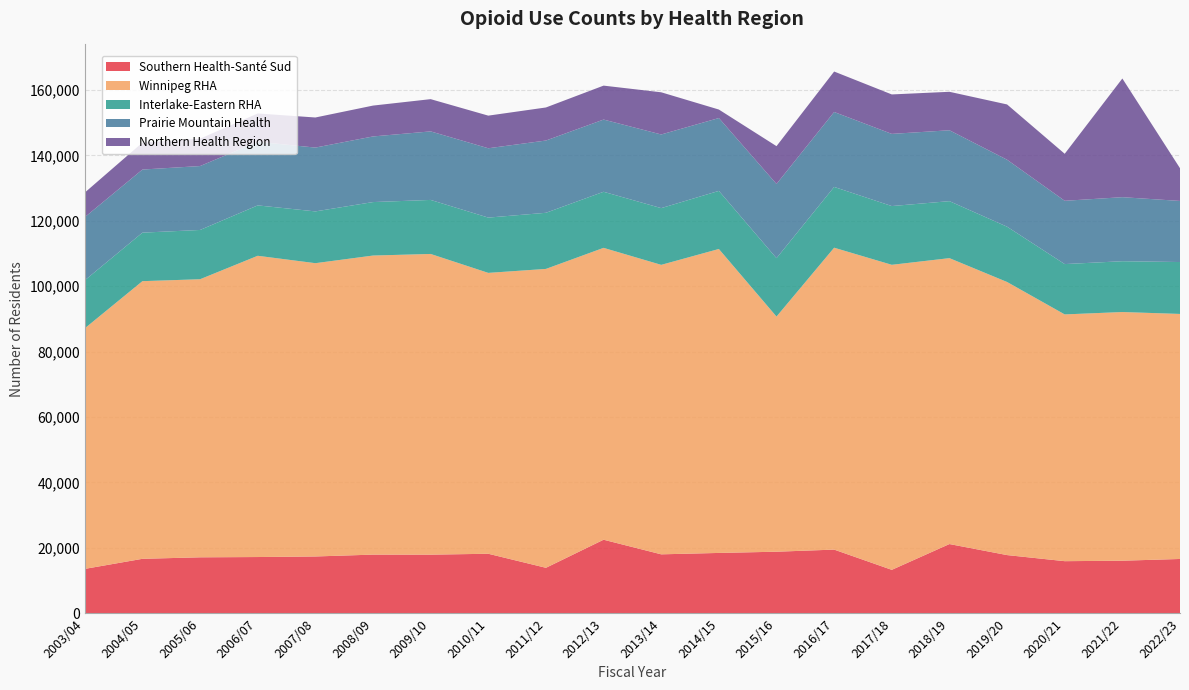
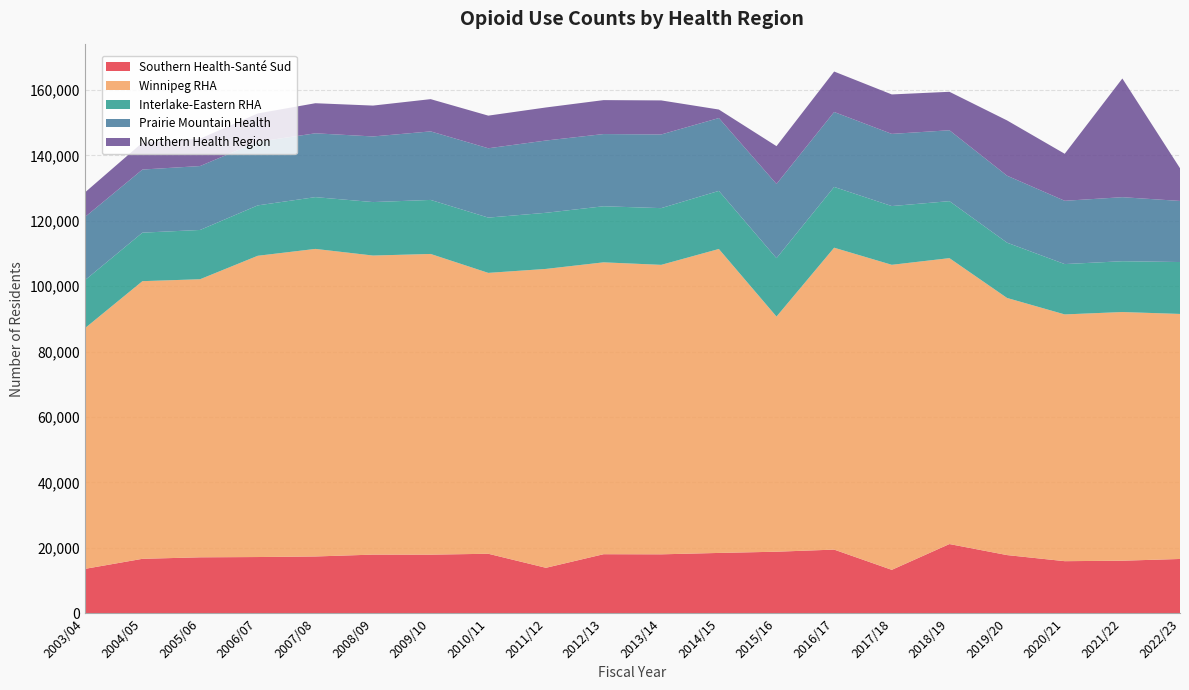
Winnipeg RHA, 2007/08: 90,000 -> 94,000
Southern Health-Santé Sud, 2012/13: 22,000 -> 18,000
Northern Health Region, 2013/14: 13,000 -> 10,000
Winnipeg RHA, 2019/20: 83,000 -> 79,000
